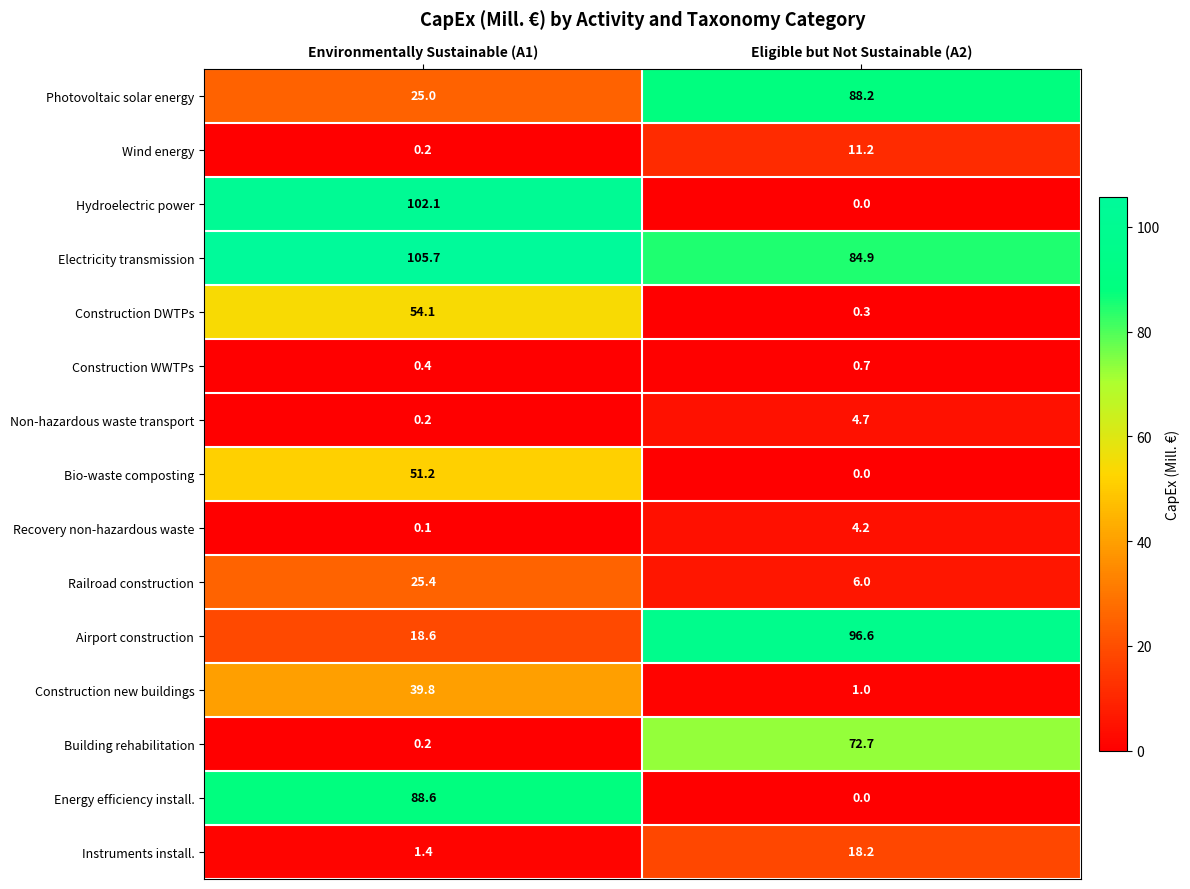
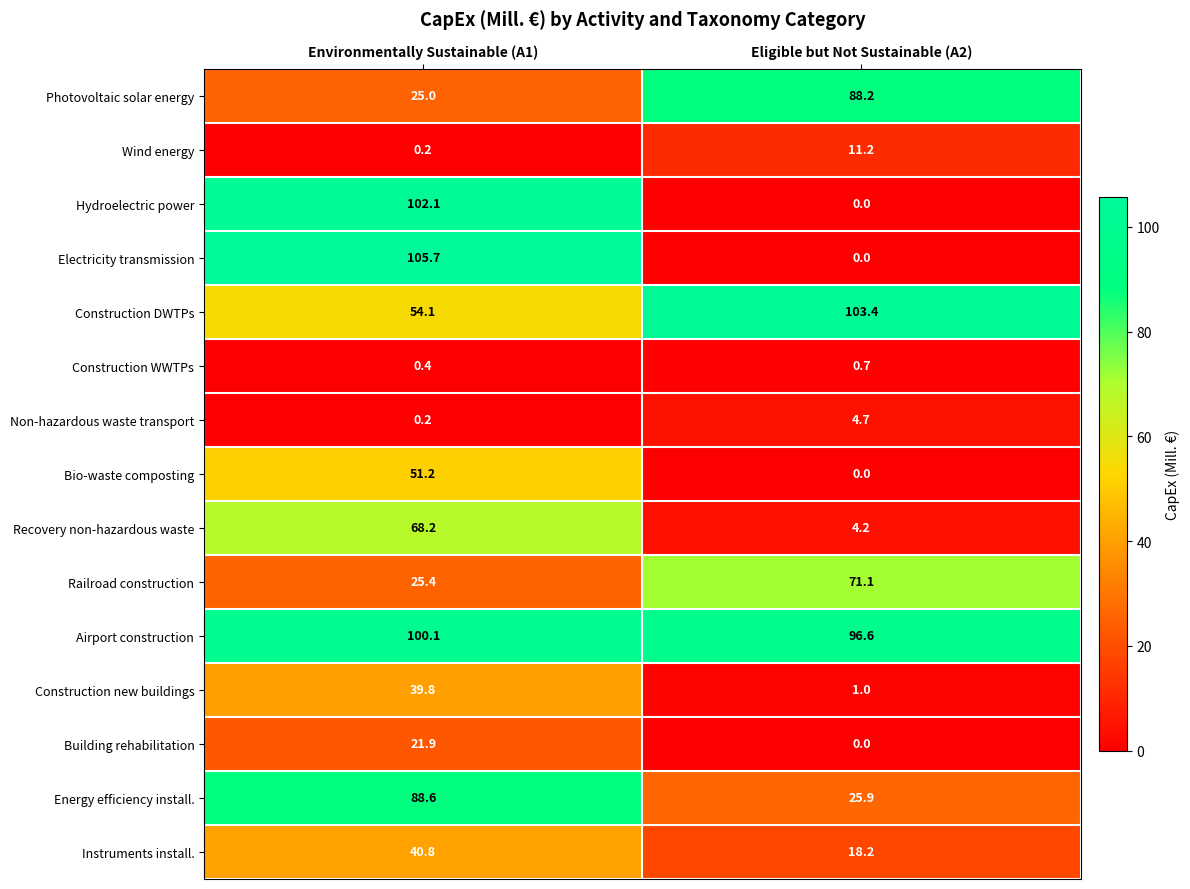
Electricity transmission, Eligible but Not Sustainable (A2): 84.9 -> 0.0
Construction DWTPs, Eligible but Not Sustainable (A2): 0.3 -> 103.4
Recovery non-hazardous waste, Environmentally Sustainable (A1): 0.1 -> 68.2
Railroad construction, Eligible but Not Sustainable (A2): 6.0 -> 71.1
Airport construction, Environmentally Sustainable (A1): 18.6 -> 100.1
Building rehabilitation, Environmentally Sustainable (A1): 0.2 -> 21.9
Building rehabilitation, Eligible but Not Sustainable (A2): 72.7 -> 0.0
Energy efficiency install., Eligible but Not Sustainable (A2): 0.0 -> 25.9
Instruments install., Environmentally Sustainable (A1): 1.4 -> 40.8
